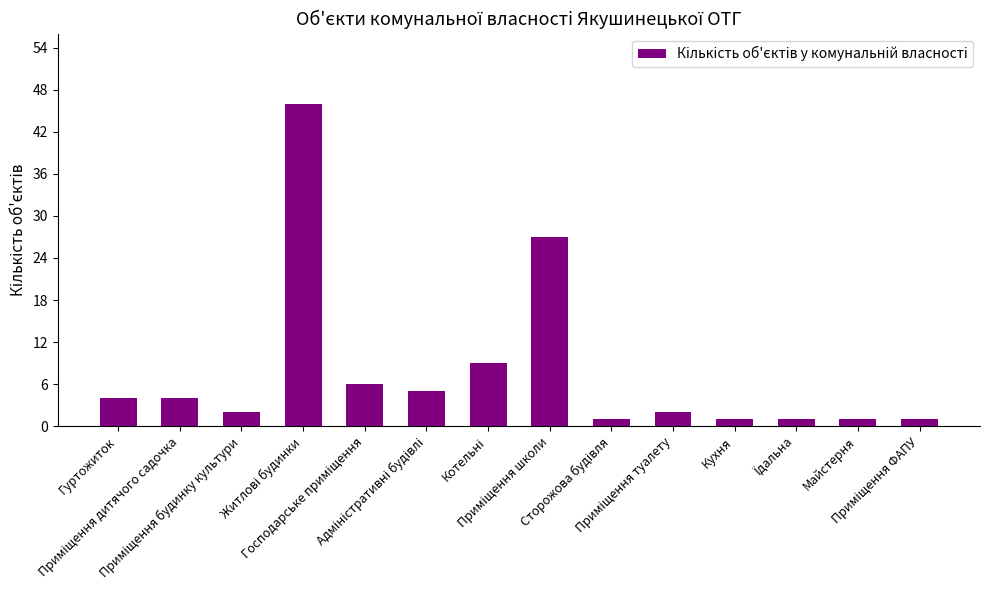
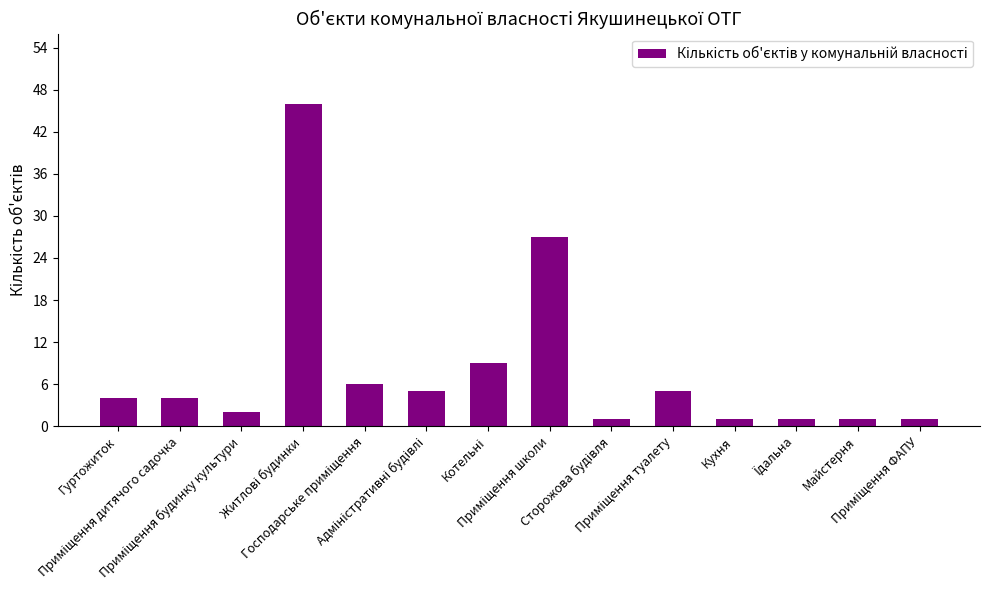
Приміщення туалету: 2 -> 5
